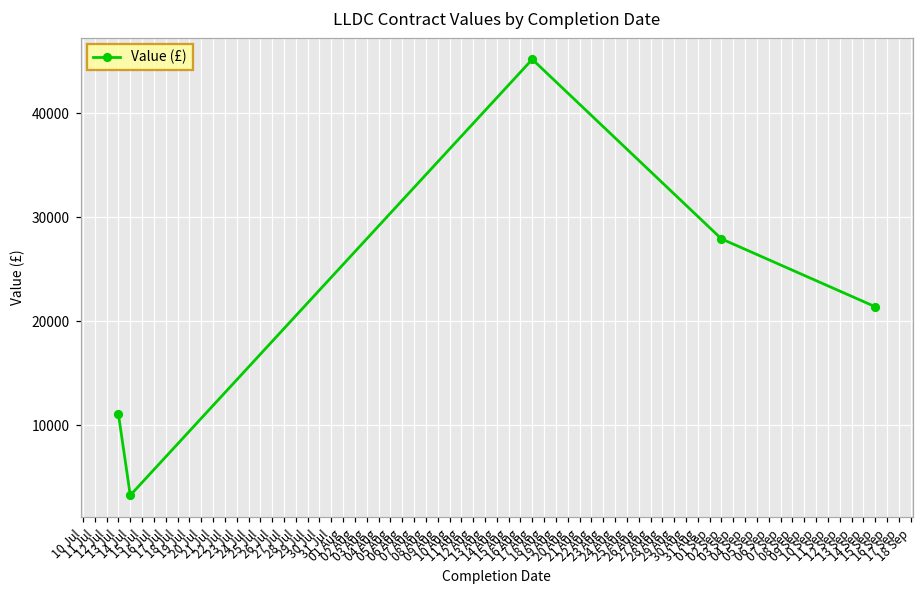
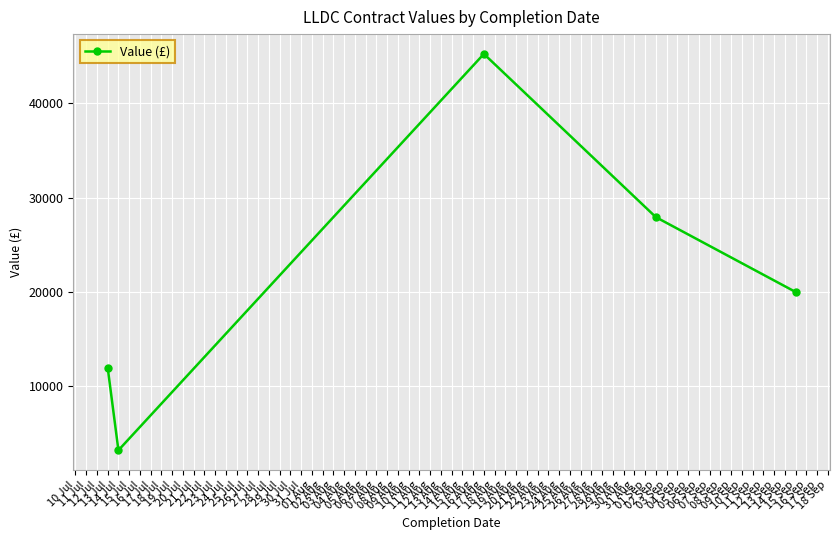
13 Jul: 11000 -> 12000
15 Sep: 21000 -> 20000
